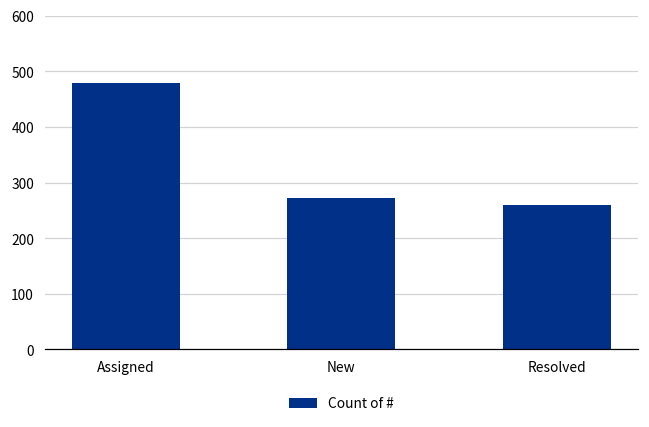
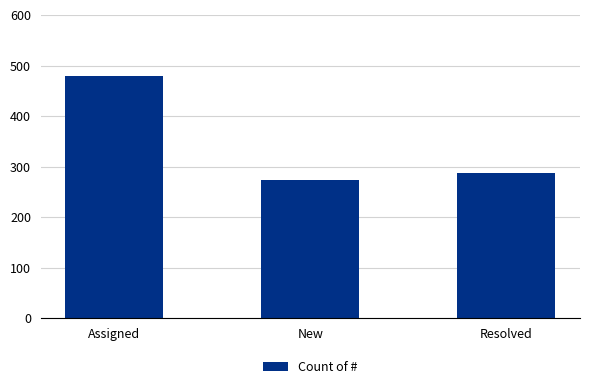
Resolved: 260 -> 290
